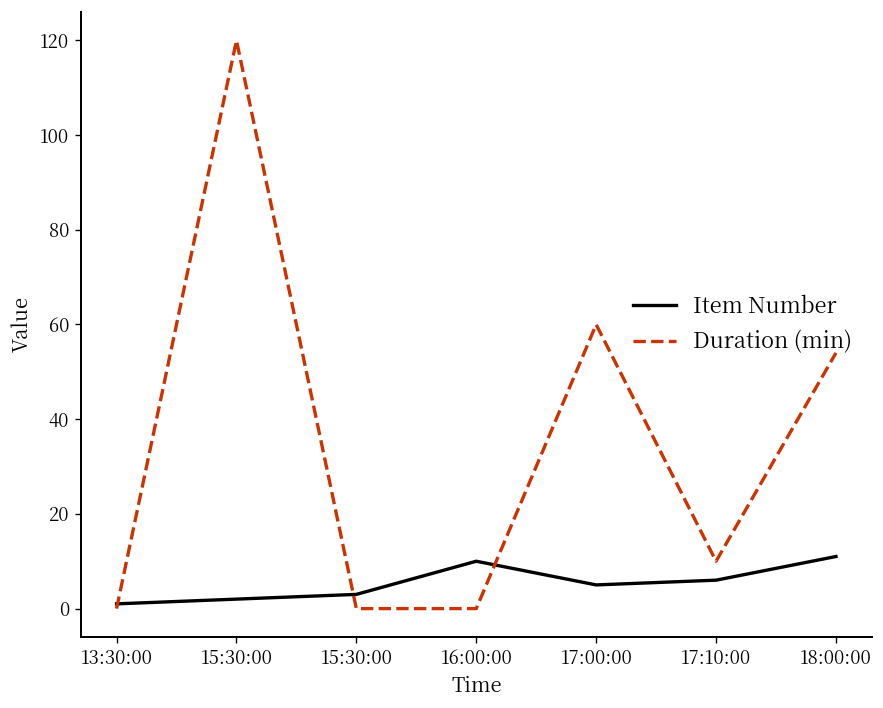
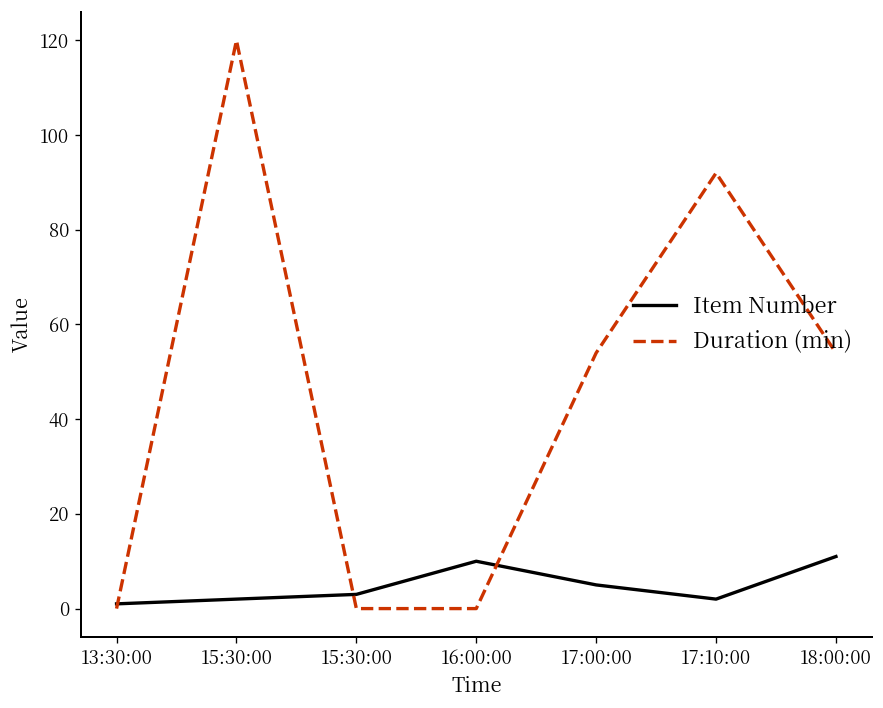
Duration (min), 17:00:00: 60 -> 54
Item Number, 17:10:00: 6 -> 2
Duration (min), 17:10:00: 10 -> 92
